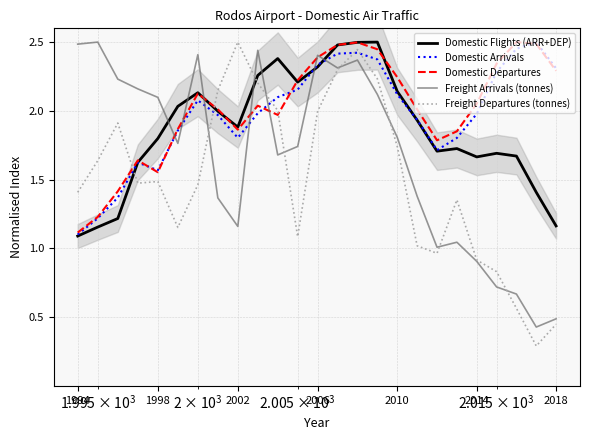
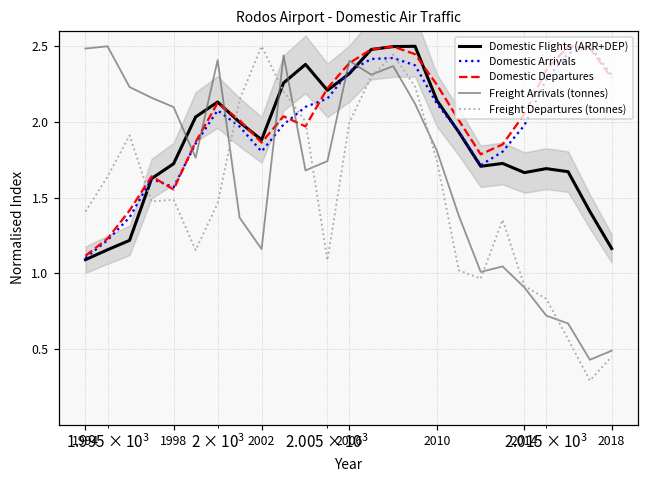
Domestic Flights (ARR+DEP), 1998: 1.80 -> 1.72
